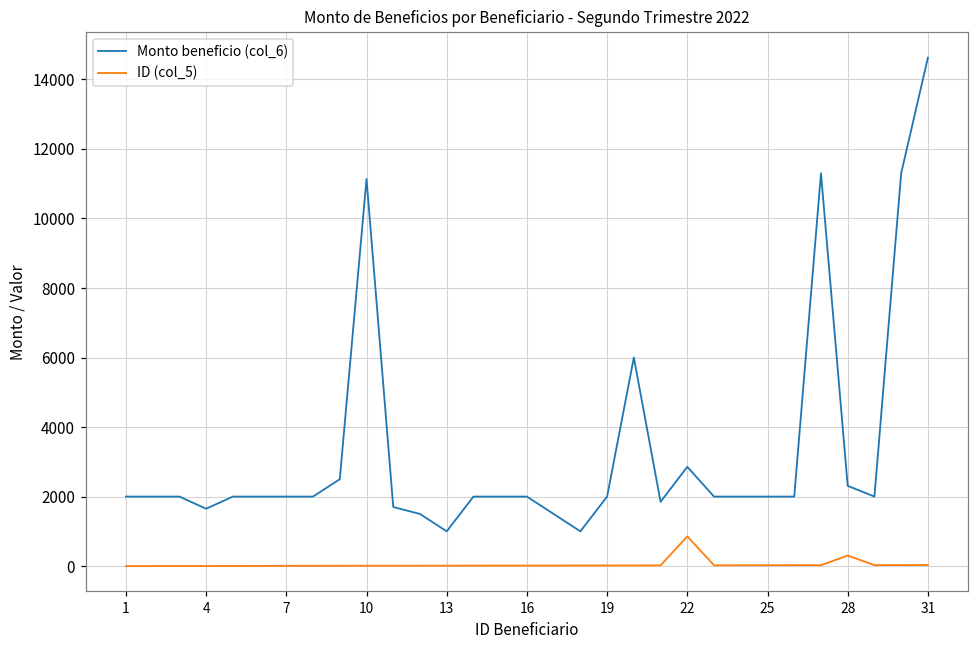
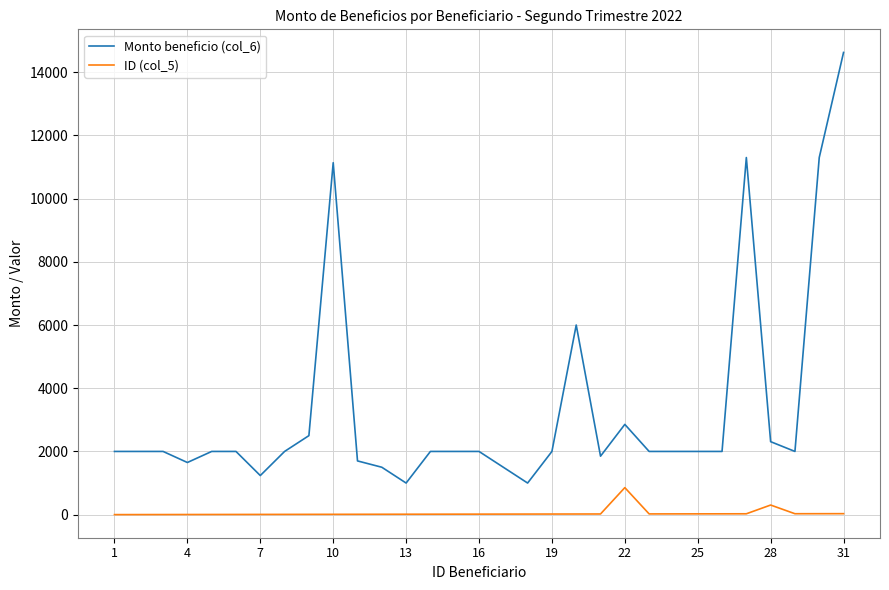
Monto beneficio (col_6), 7: 2000 -> 1200
